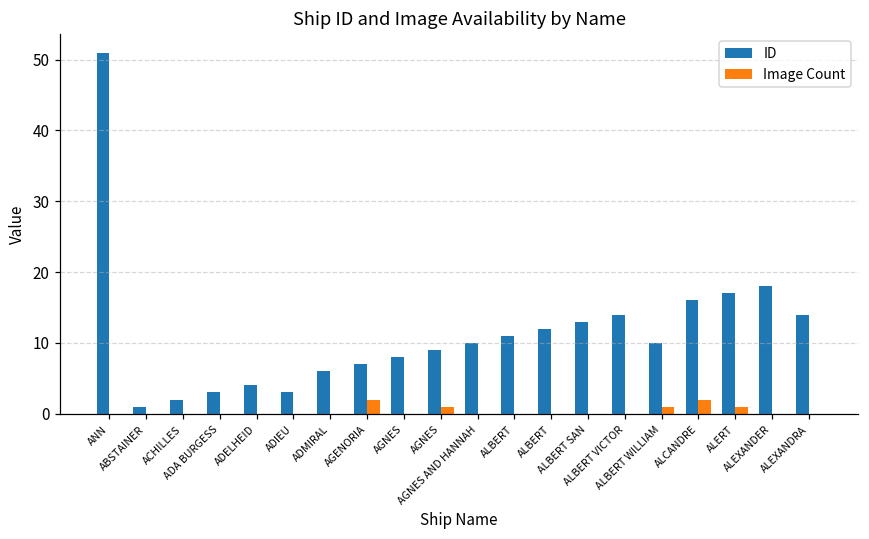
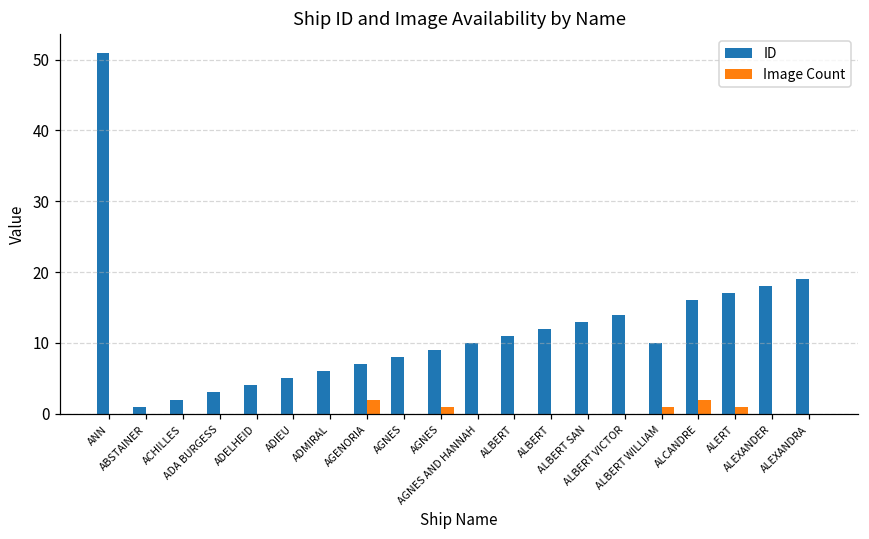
ID, ADIEU: 3 -> 5
ID, ALEXANDRA: 14 -> 19
